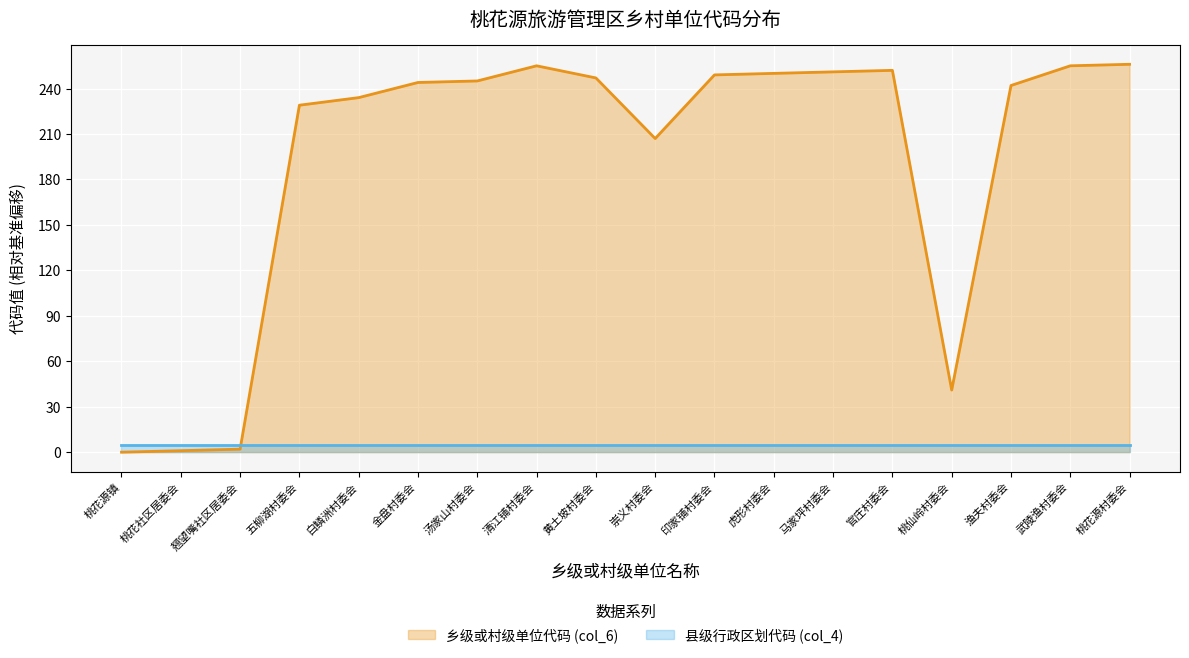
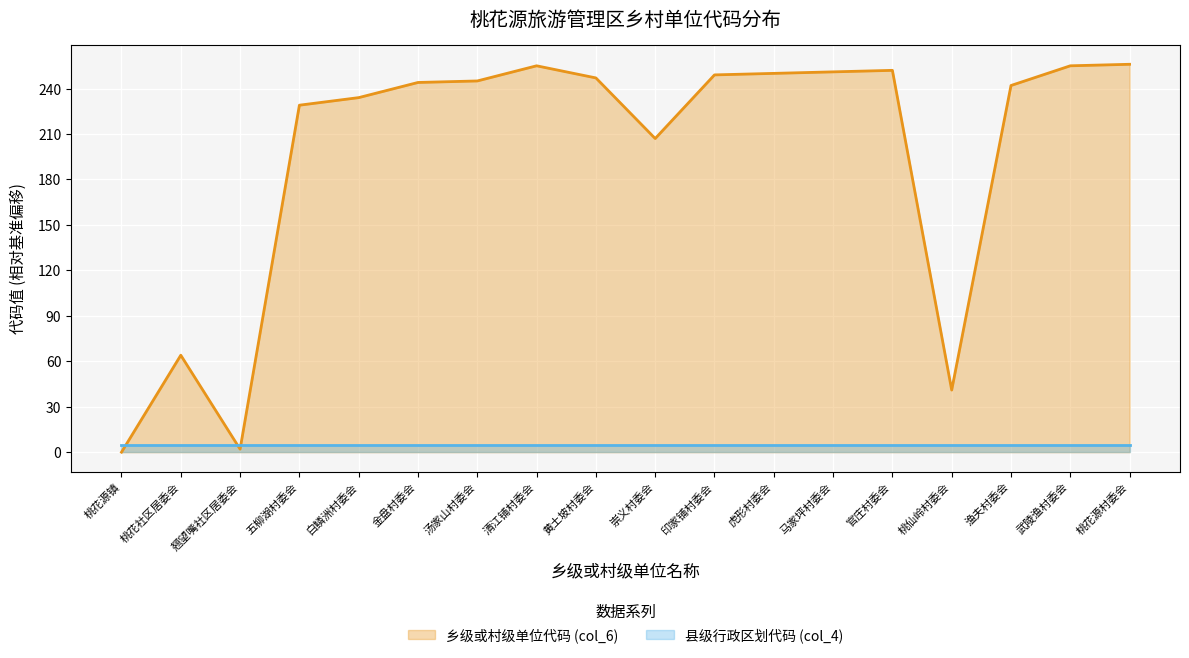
乡级或村级单位代码 (col_6), 桃花社区居委会: 1 -> 64
